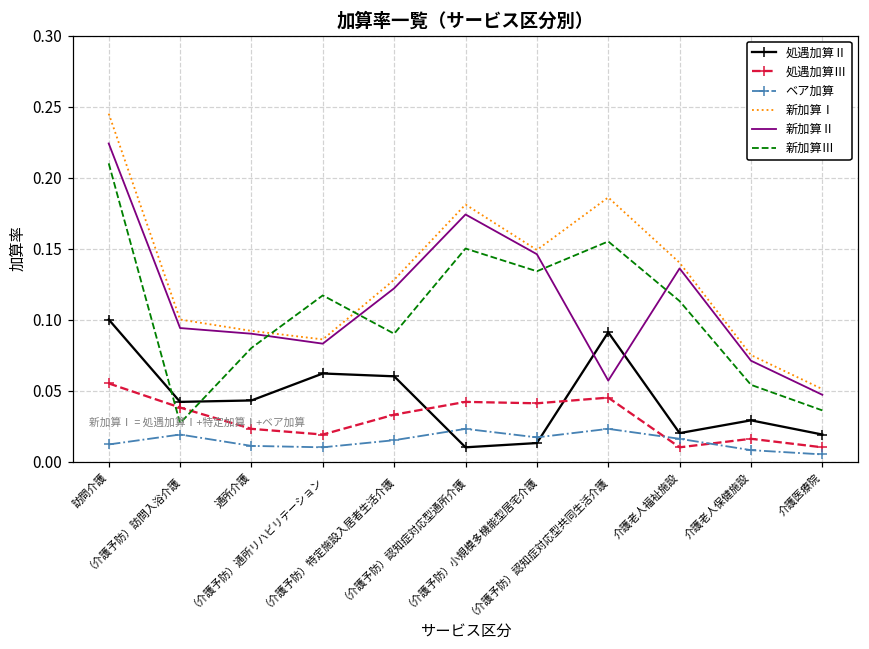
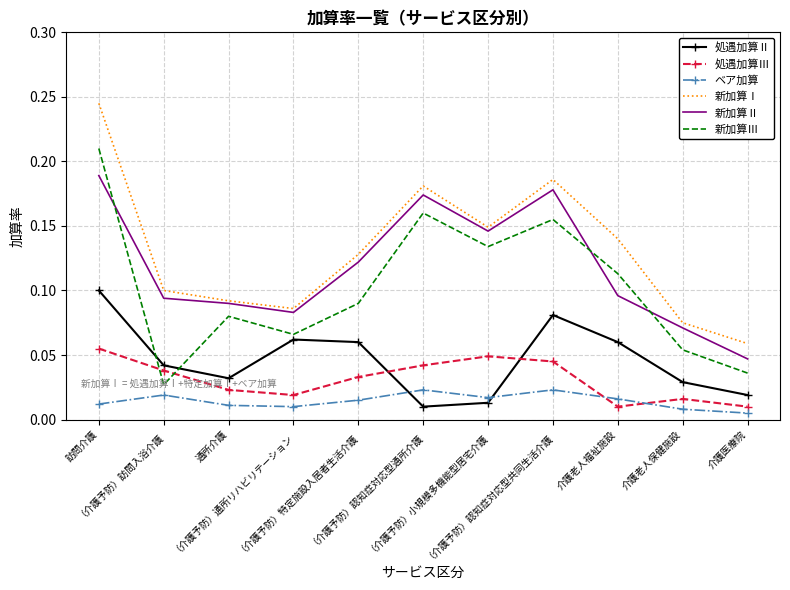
新加算Ⅱ, 訪問介護: 0.224 -> 0.189
処遇加算Ⅱ, 通所介護: 0.043 -> 0.032
新加算Ⅲ, （介護予防）通所リハビリテーション: 0.117 -> 0.066
新加算Ⅲ, （介護予防）認知症対応型通所介護: 0.15 -> 0.16
処遇加算Ⅲ, （介護予防）小規模多機能型居宅介護: 0.041 -> 0.049
処遇加算Ⅱ, （介護予防）認知症対応型共同生活介護: 0.091 -> 0.081
新加算Ⅱ, （介護予防）認知症対応型共同生活介護: 0.057 -> 0.178
処遇加算Ⅱ, 介護老人福祉施設: 0.02 -> 0.06
新加算Ⅱ, 介護老人福祉施設: 0.136 -> 0.096
新加算Ⅰ, 介護医療院: 0.051 -> 0.059
